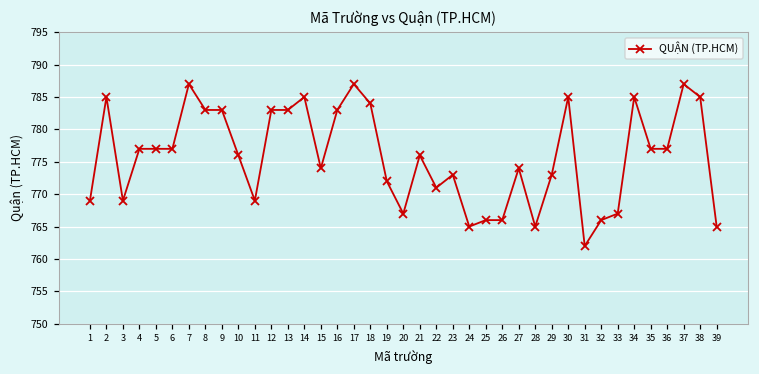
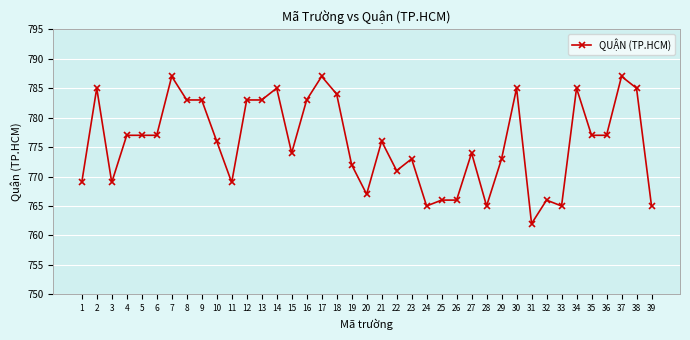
33: 767 -> 765
